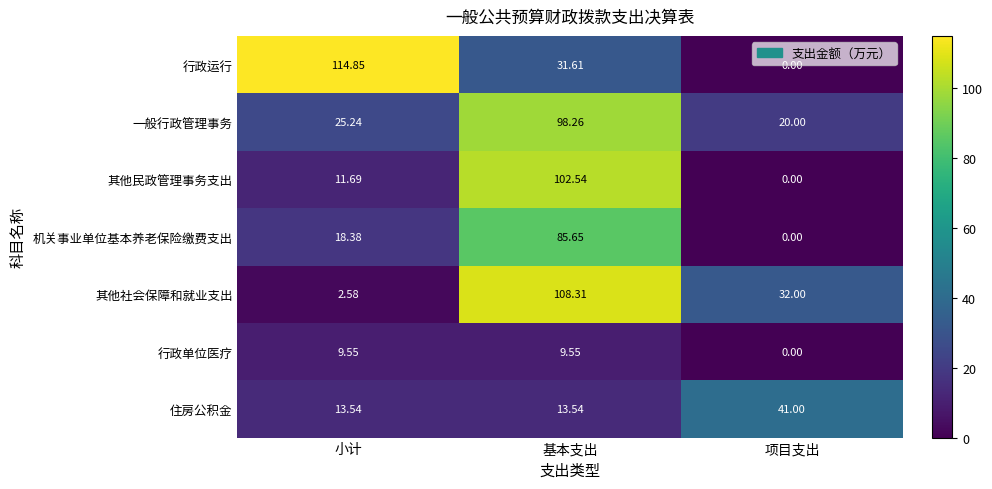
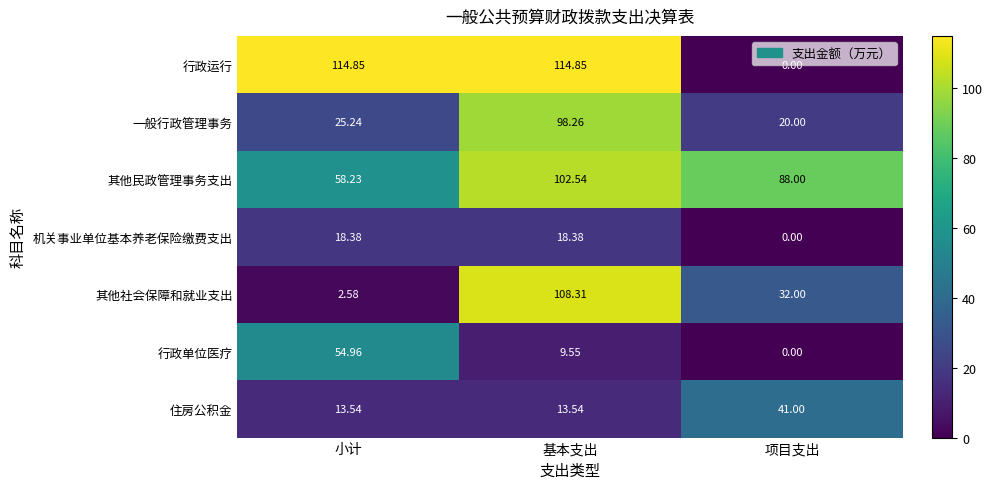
行政运行, 基本支出: 31.61 -> 114.85
其他民政管理事务支出, 小计: 11.69 -> 58.23
其他民政管理事务支出, 项目支出: 0.00 -> 88.00
机关事业单位基本养老保险缴费支出, 基本支出: 85.65 -> 18.38
行政单位医疗, 小计: 9.55 -> 54.96
